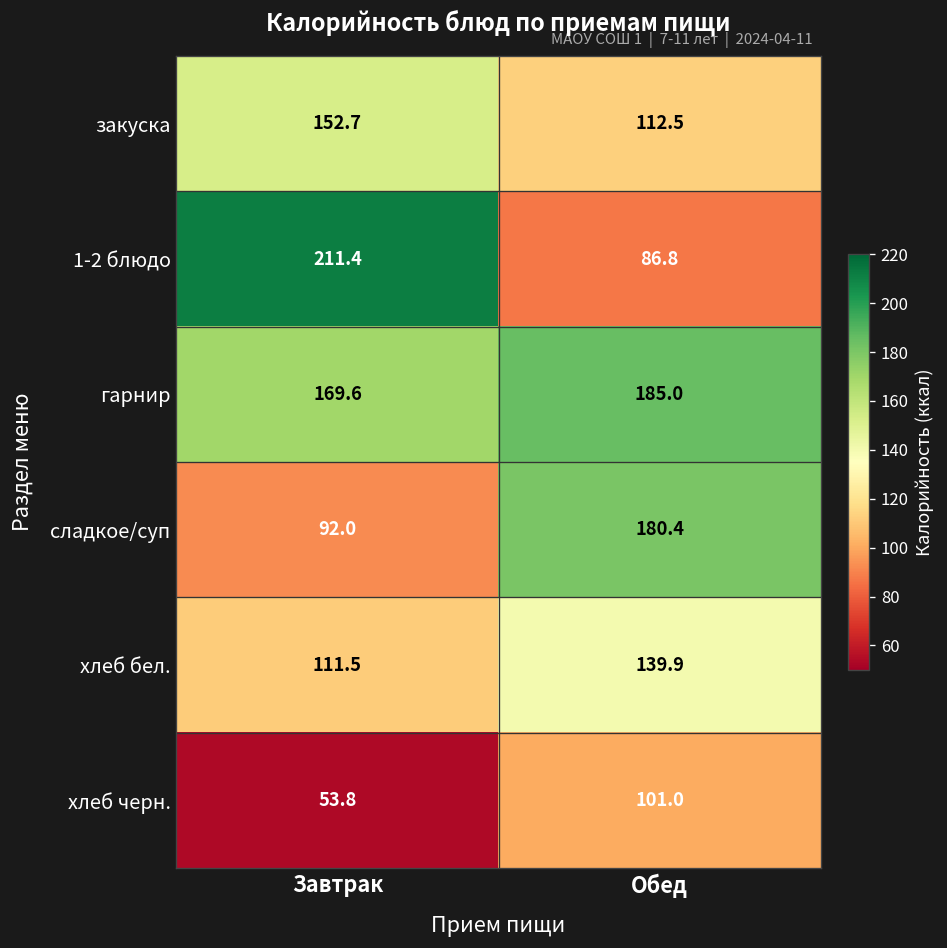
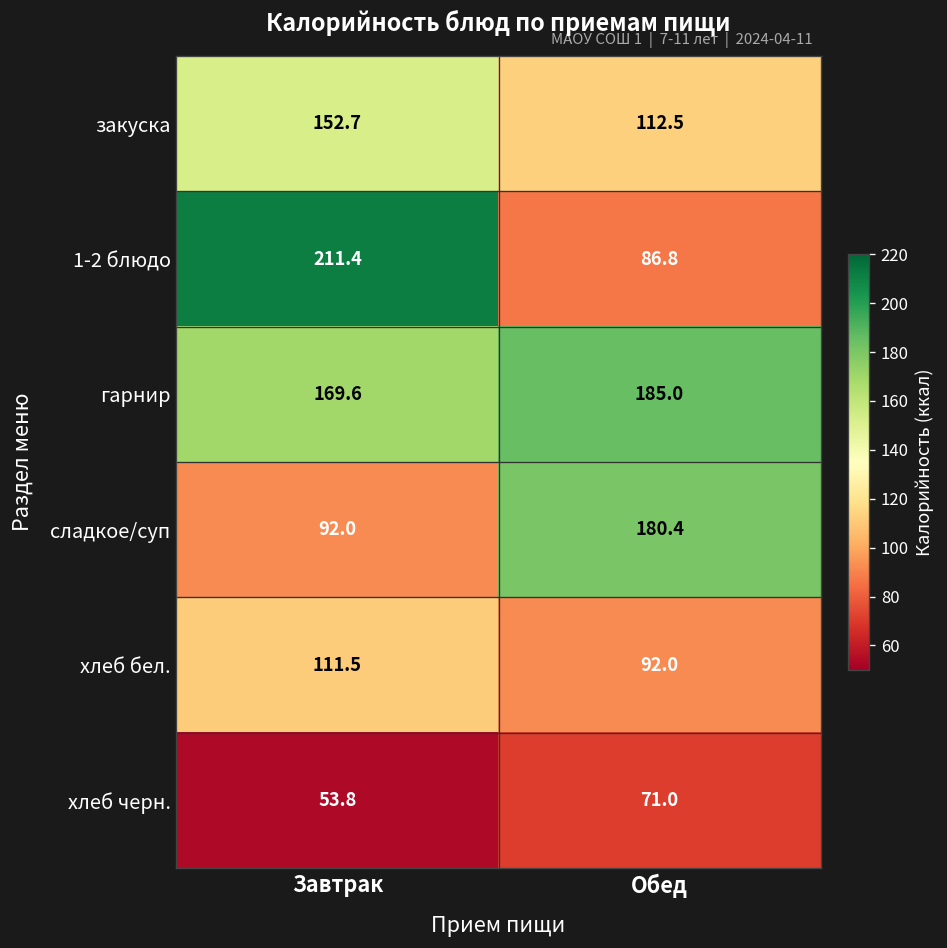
хлеб бел., Обед: 139.9 -> 92.0
хлеб черн., Обед: 101.0 -> 71.0
